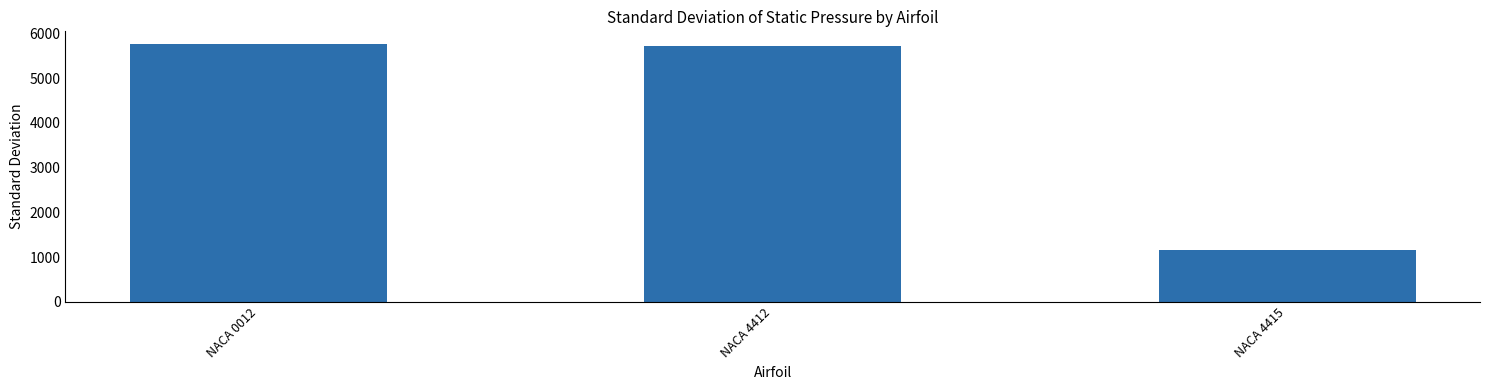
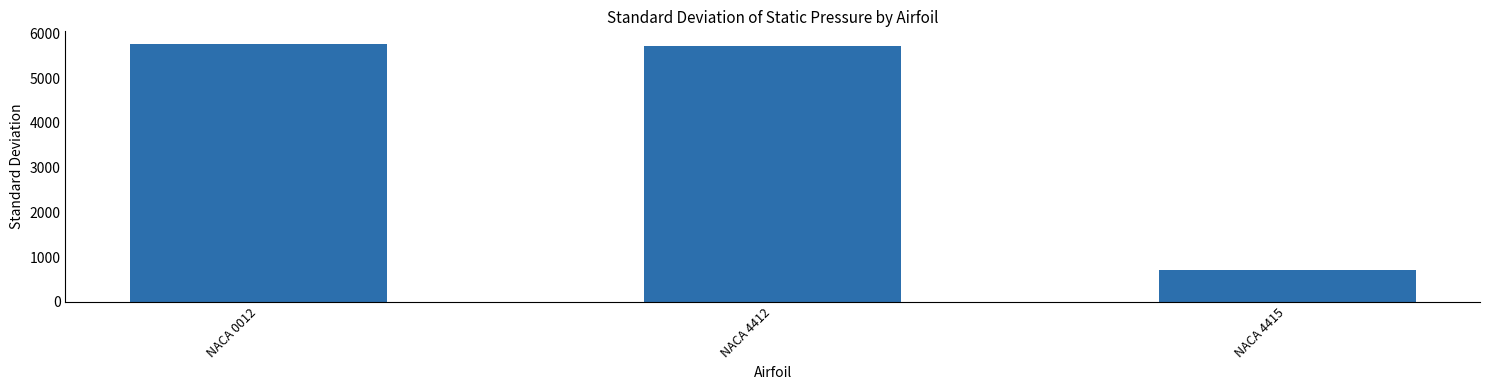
NACA 4415: 1200 -> 700
